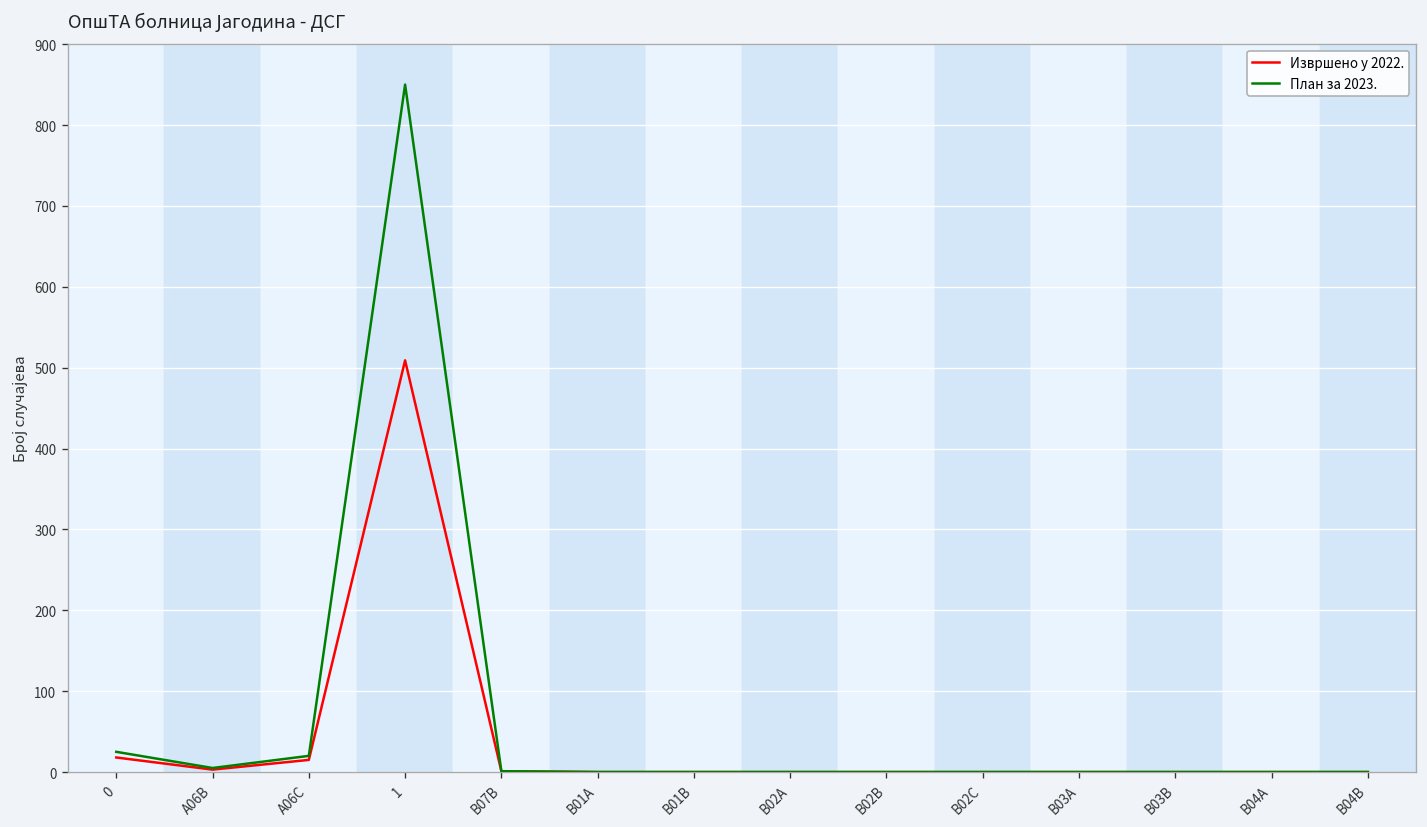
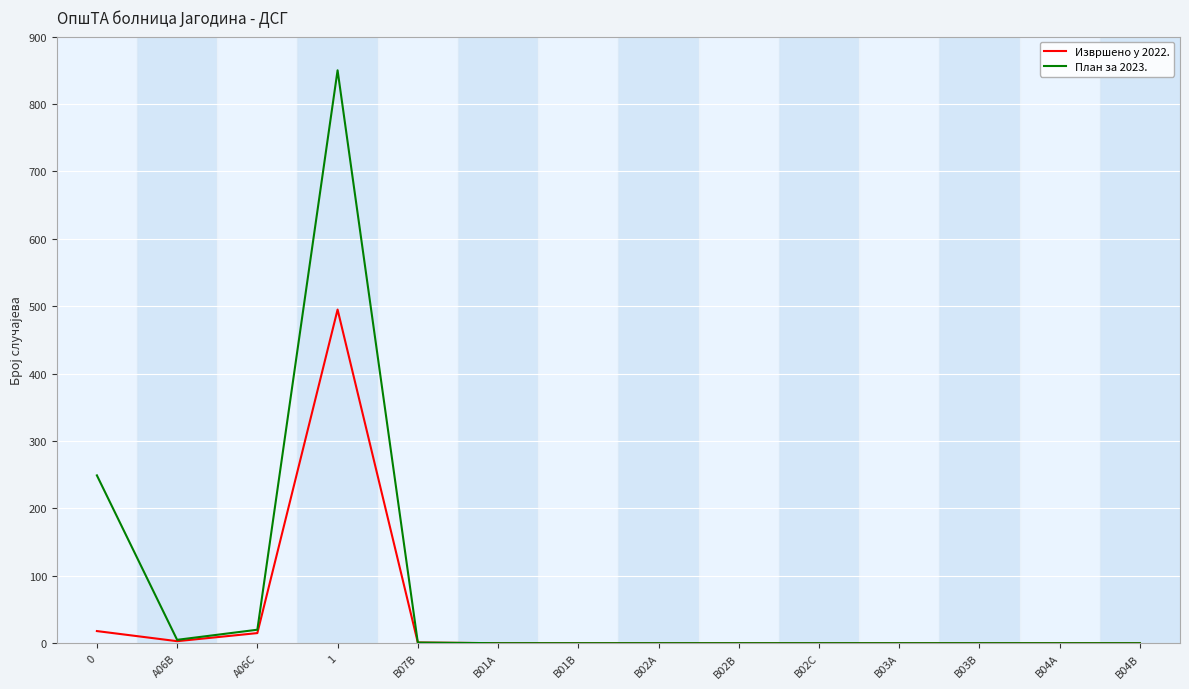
План за 2023., 0: 30 -> 250
Извршено у 2022., 1: 510 -> 500
